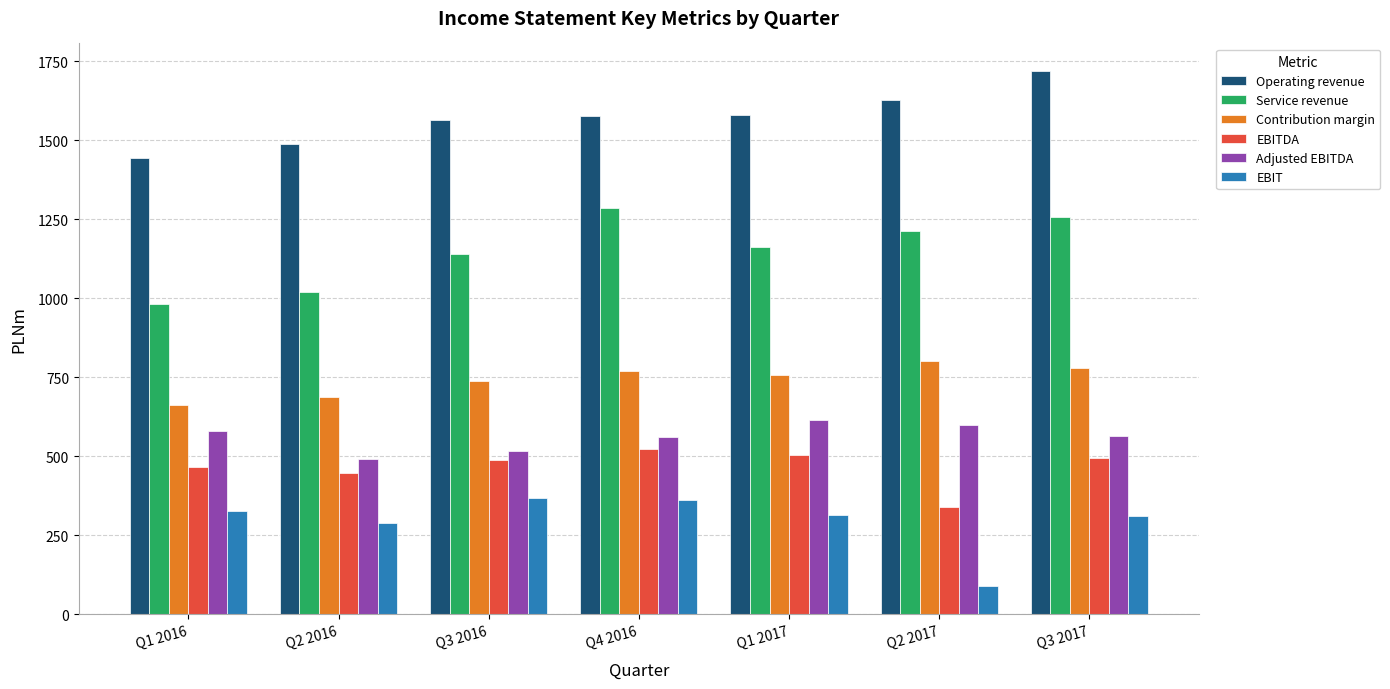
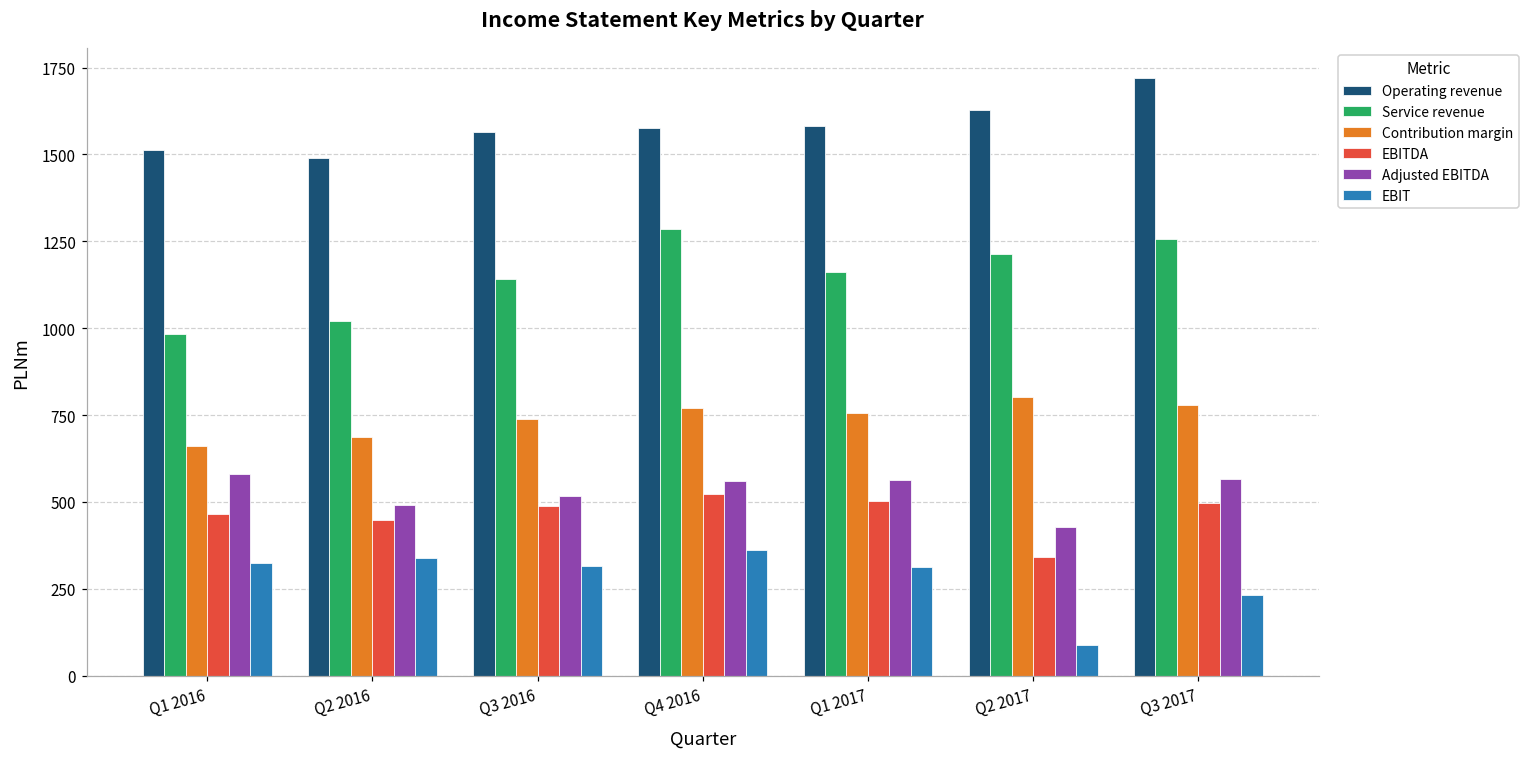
Operating revenue, Q1 2016: 1440 -> 1510
EBIT, Q2 2016: 290 -> 340
EBIT, Q3 2016: 370 -> 310
Adjusted EBITDA, Q1 2017: 610 -> 560
Adjusted EBITDA, Q2 2017: 600 -> 430
EBIT, Q3 2017: 310 -> 230
